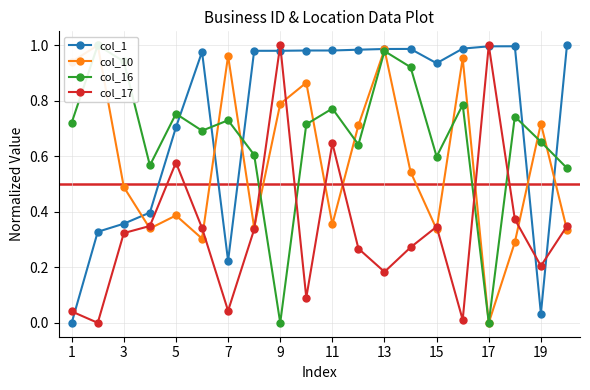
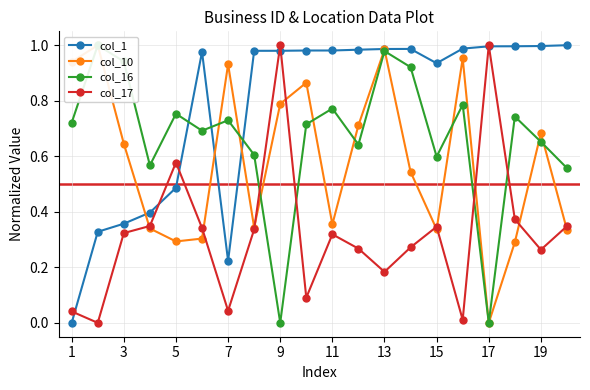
col_10, 3: 0.49 -> 0.65
col_1, 5: 0.70 -> 0.49
col_10, 5: 0.39 -> 0.29
col_10, 7: 0.96 -> 0.93
col_17, 11: 0.65 -> 0.32
col_1, 19: 0.03 -> 1.00
col_10, 19: 0.72 -> 0.68
col_17, 19: 0.20 -> 0.26
